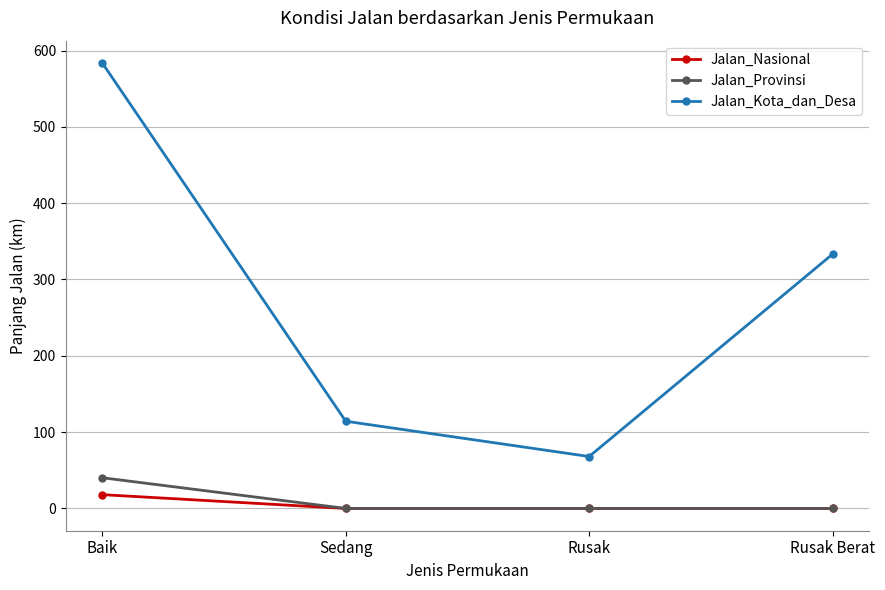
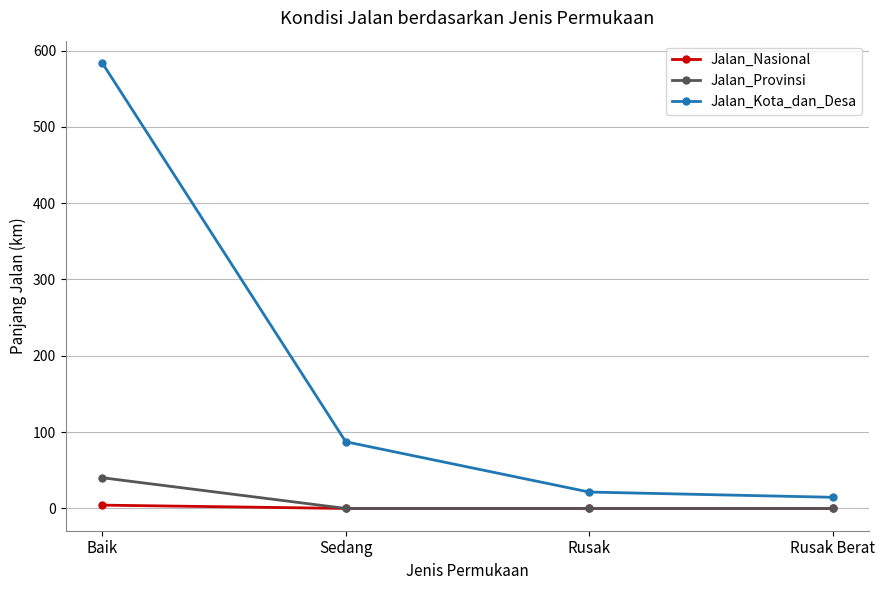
Jalan_Nasional, Baik: 20 -> 0
Jalan_Kota_dan_Desa, Sedang: 110 -> 90
Jalan_Kota_dan_Desa, Rusak: 70 -> 20
Jalan_Kota_dan_Desa, Rusak Berat: 330 -> 10
